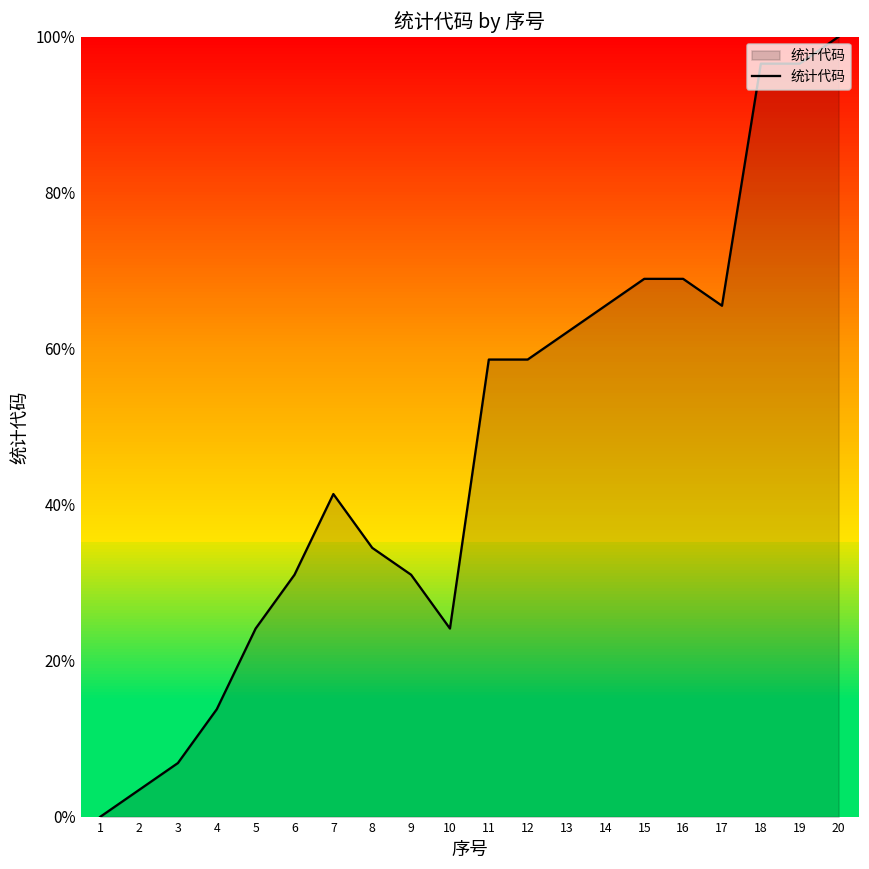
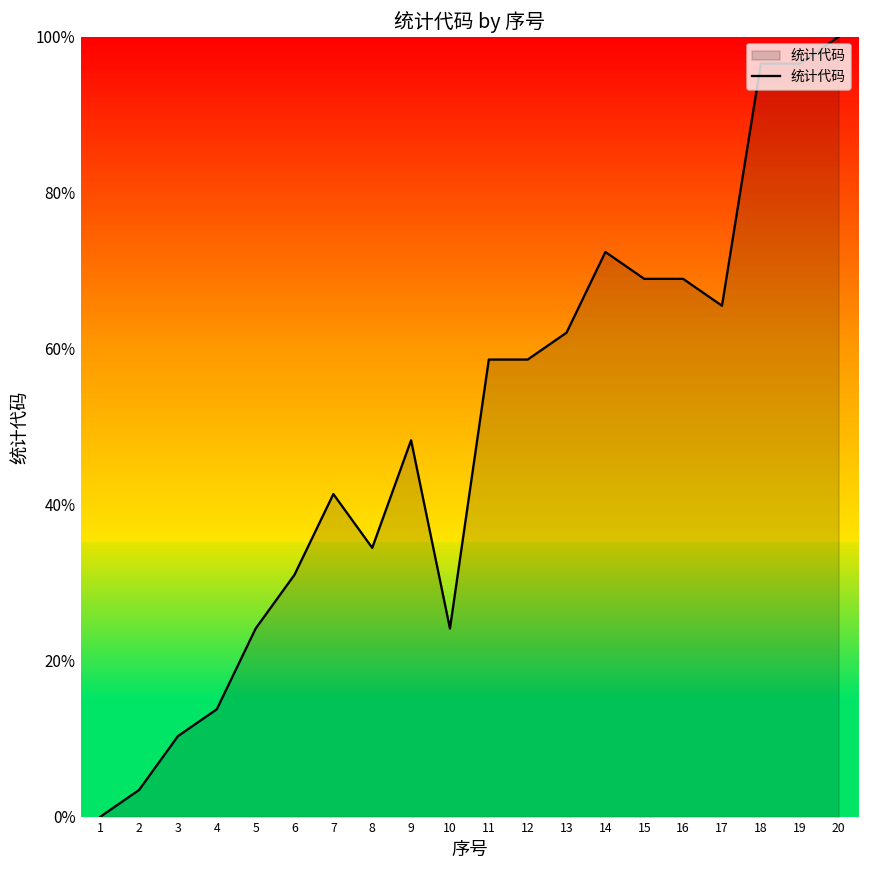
3: 7% -> 10%
9: 31% -> 48%
14: 66% -> 72%
